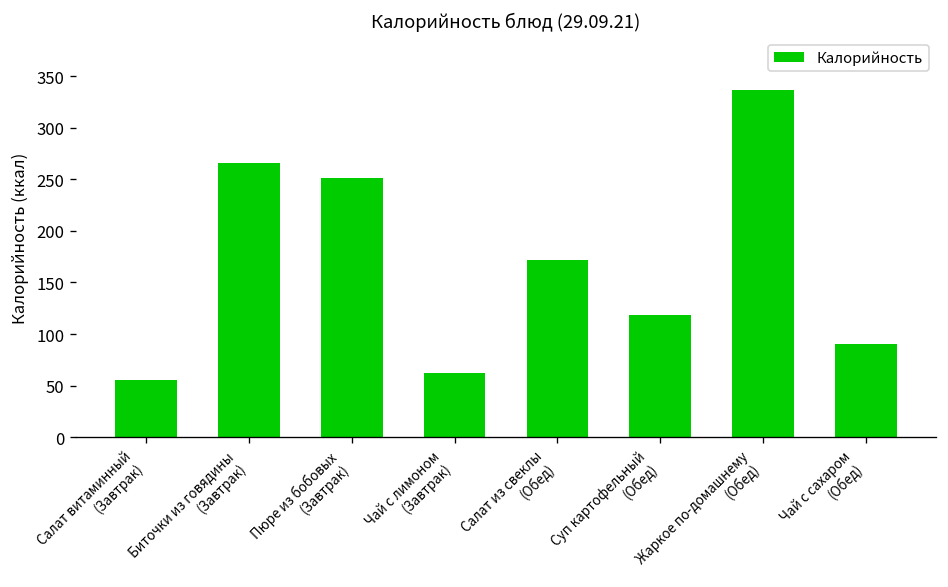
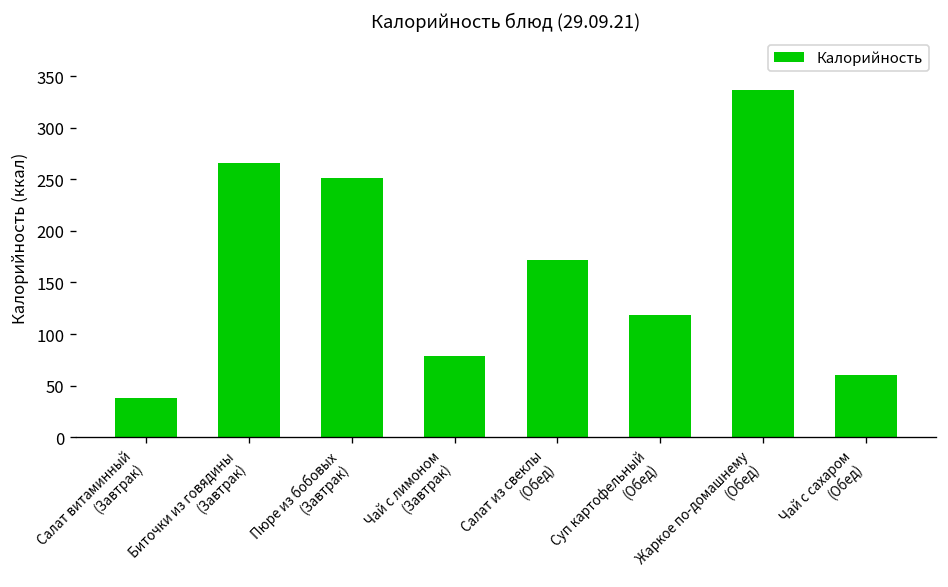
Салат витаминный (Завтрак): 60 -> 40
Чай с лимоном (Завтрак): 60 -> 80
Чай с сахаром (Обед): 90 -> 60
